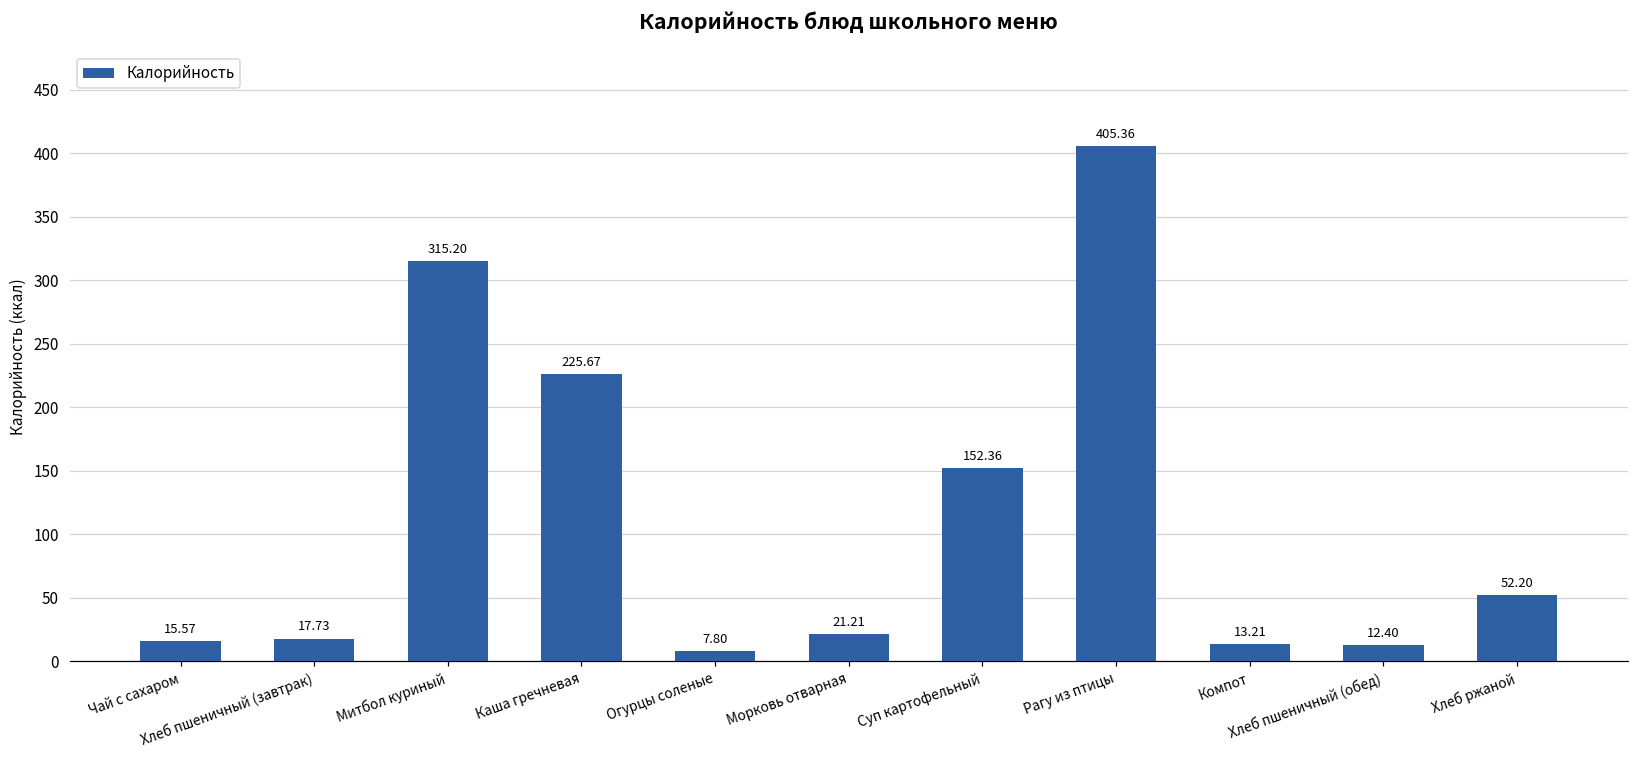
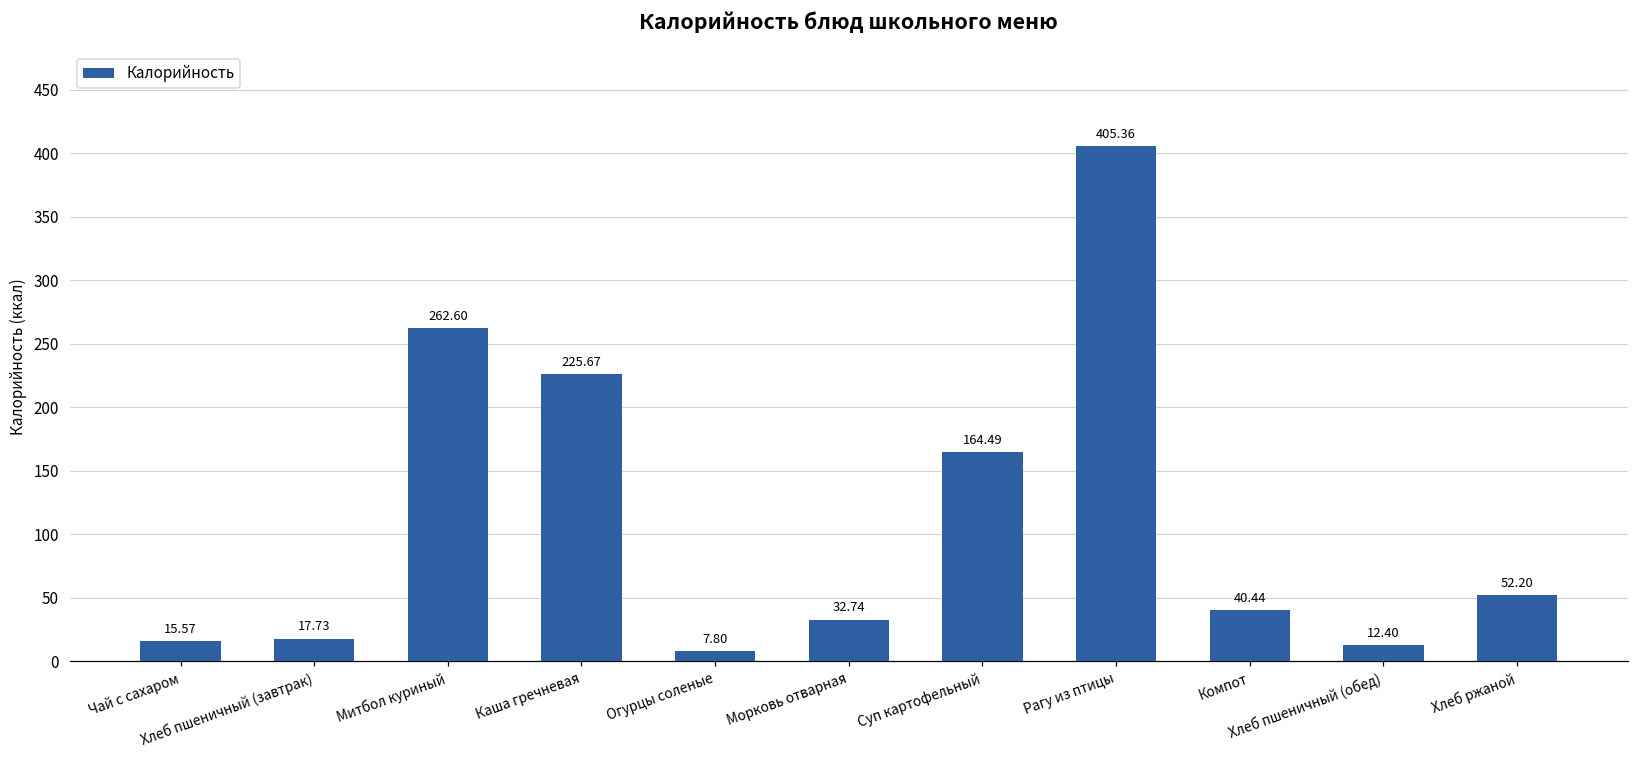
Митбол куриный: 315.20 -> 262.60
Морковь отварная: 21.21 -> 32.74
Суп картофельный: 152.36 -> 164.49
Компот: 13.21 -> 40.44
